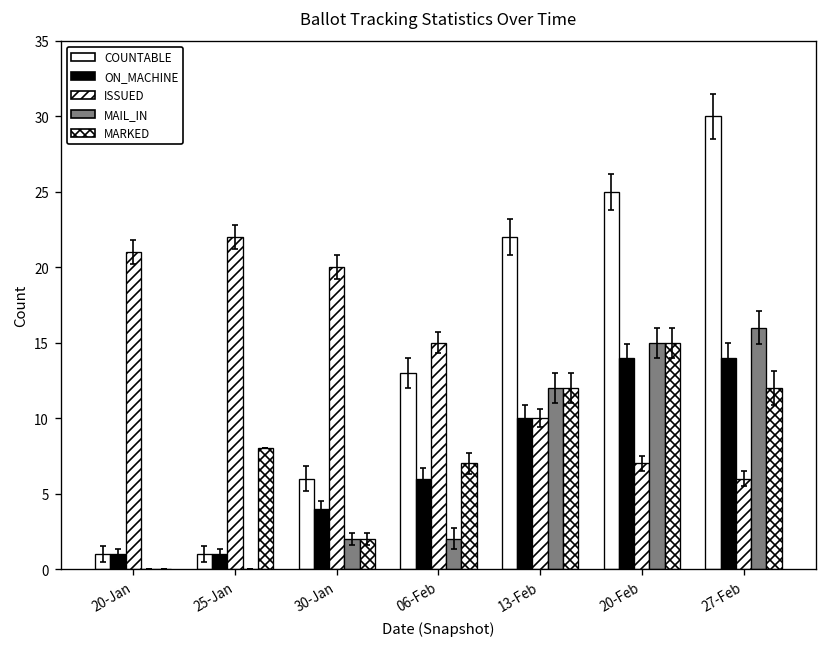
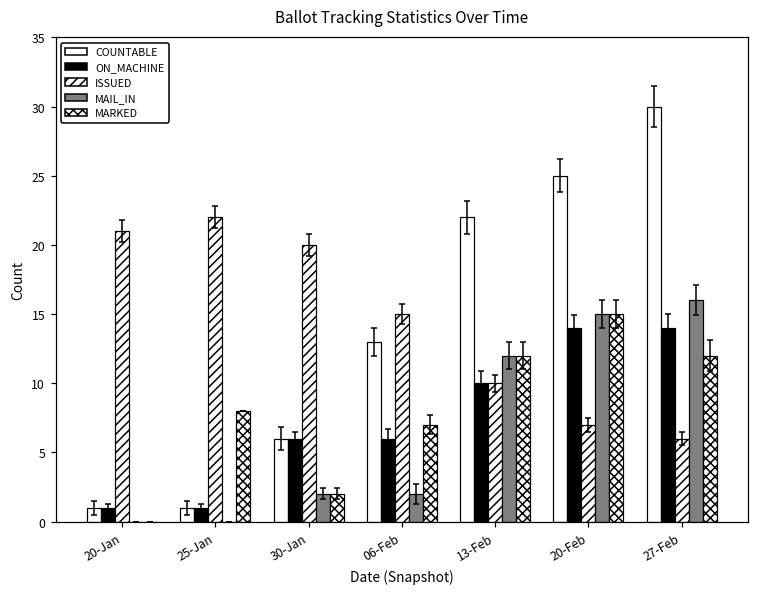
ON_MACHINE, 30-Jan: 4 -> 6
